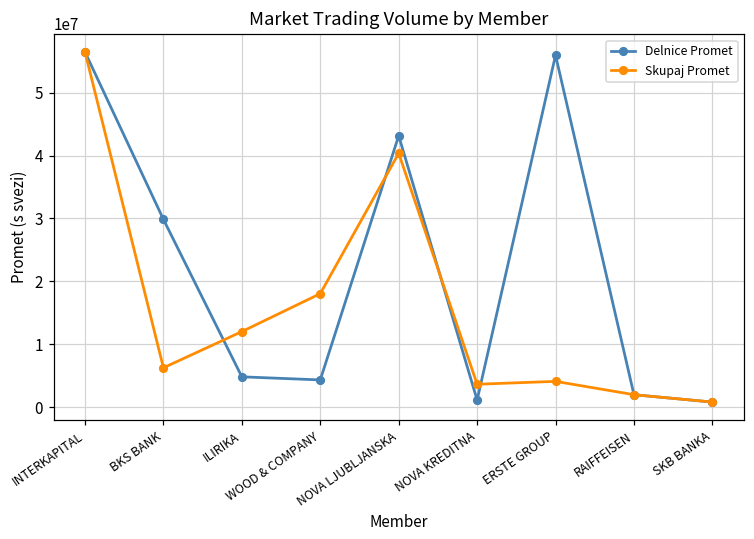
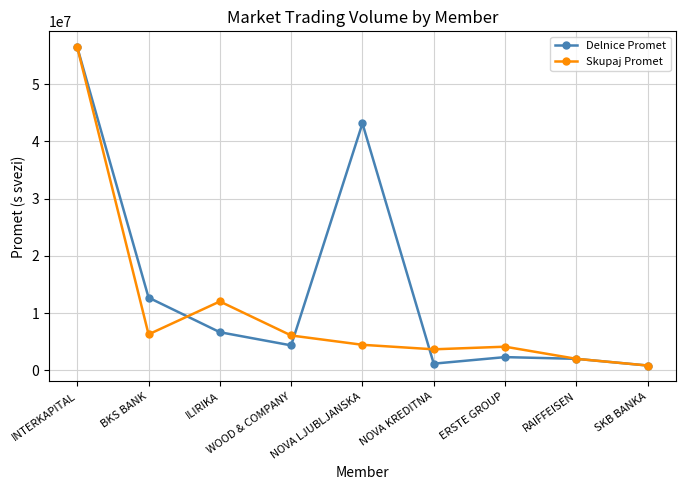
Delnice Promet, BKS BANK: 30000000 -> 13000000
Delnice Promet, ILIRIKA: 5000000 -> 7000000
Skupaj Promet, WOOD & COMPANY: 18000000 -> 6000000
Skupaj Promet, NOVA LJUBLJANSKA: 40000000 -> 4000000
Delnice Promet, ERSTE GROUP: 56000000 -> 2000000
